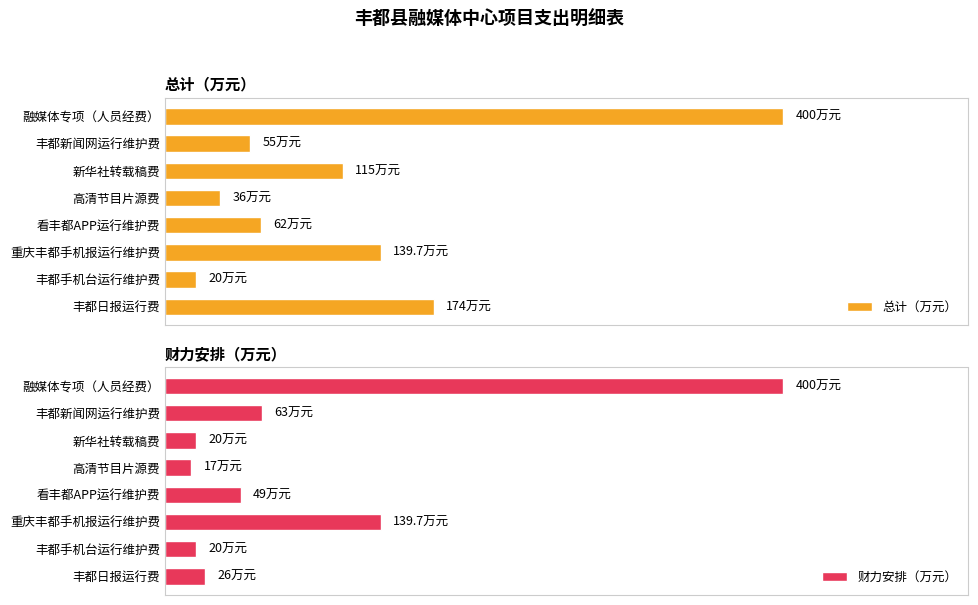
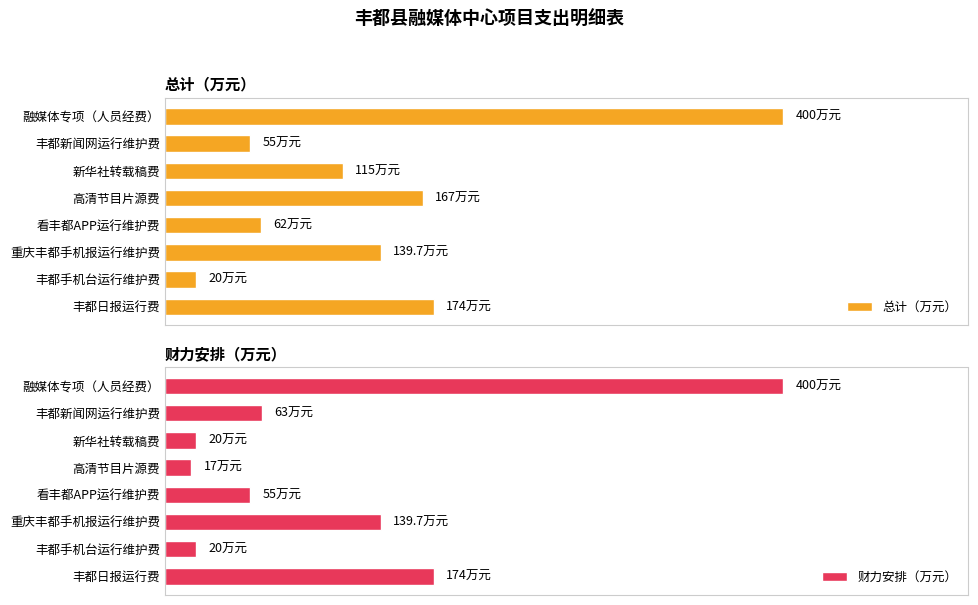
总计（万元）, 高清节目片源费: 36 -> 167
财力安排（万元）, 看丰都APP运行维护费: 49 -> 55
财力安排（万元）, 丰都日报运行费: 26 -> 174
